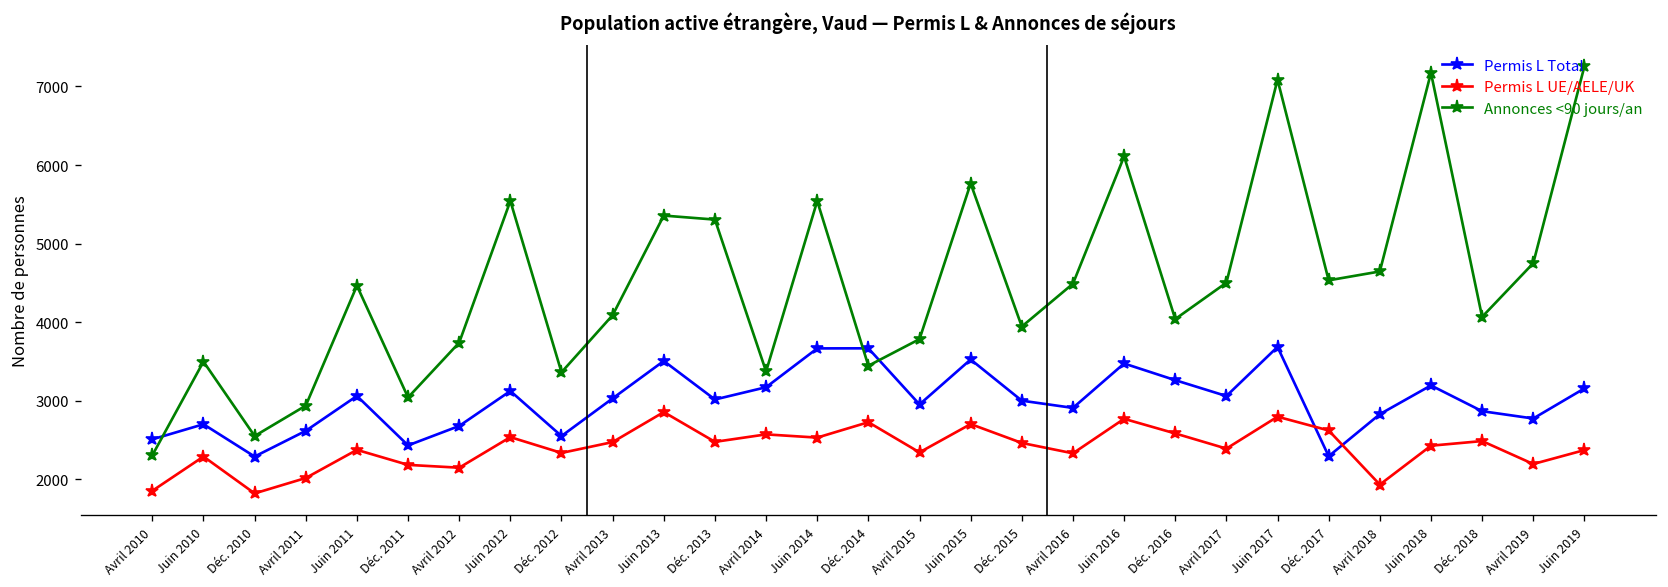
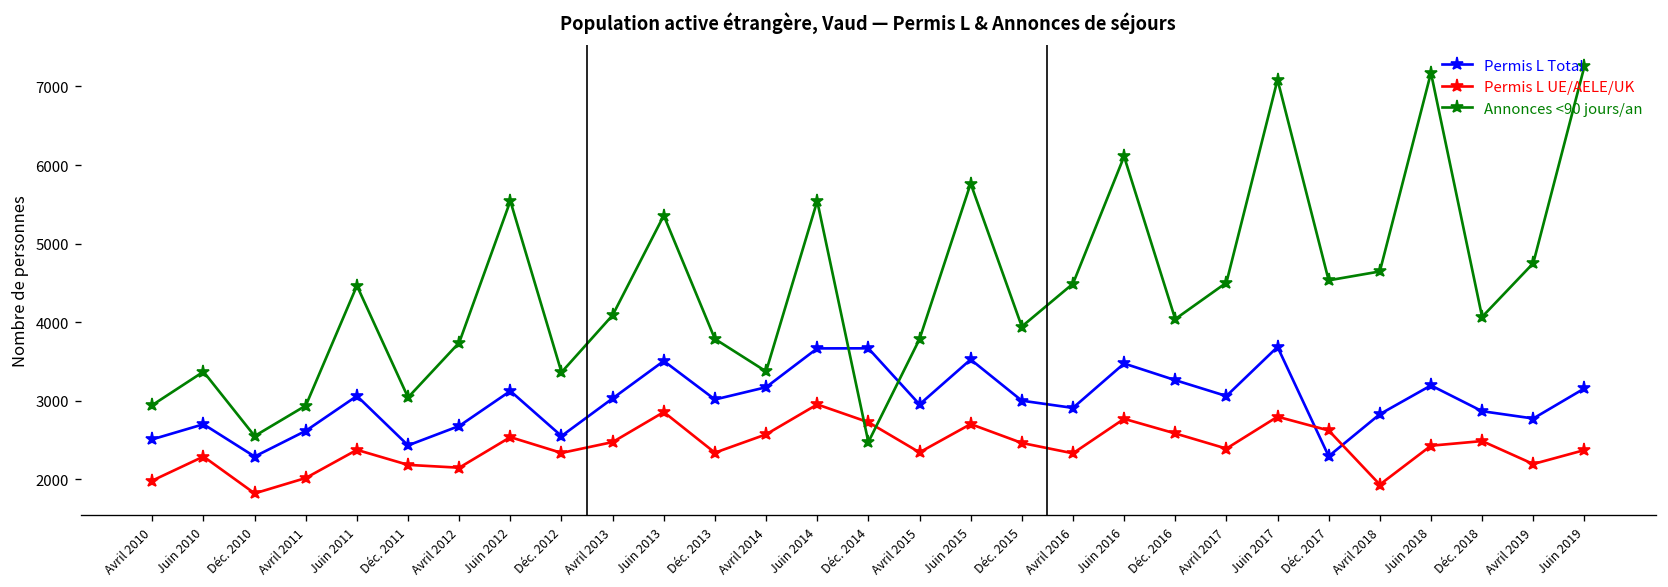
Permis L UE/AELE/UK, Avril 2010: 1900 -> 2000
Annonces <90 jours/an, Avril 2010: 2300 -> 2900
Annonces <90 jours/an, Juin 2010: 3500 -> 3400
Permis L UE/AELE/UK, Déc. 2013: 2500 -> 2300
Annonces <90 jours/an, Déc. 2013: 5300 -> 3800
Permis L UE/AELE/UK, Juin 2014: 2500 -> 3000
Annonces <90 jours/an, Déc. 2014: 3400 -> 2500
